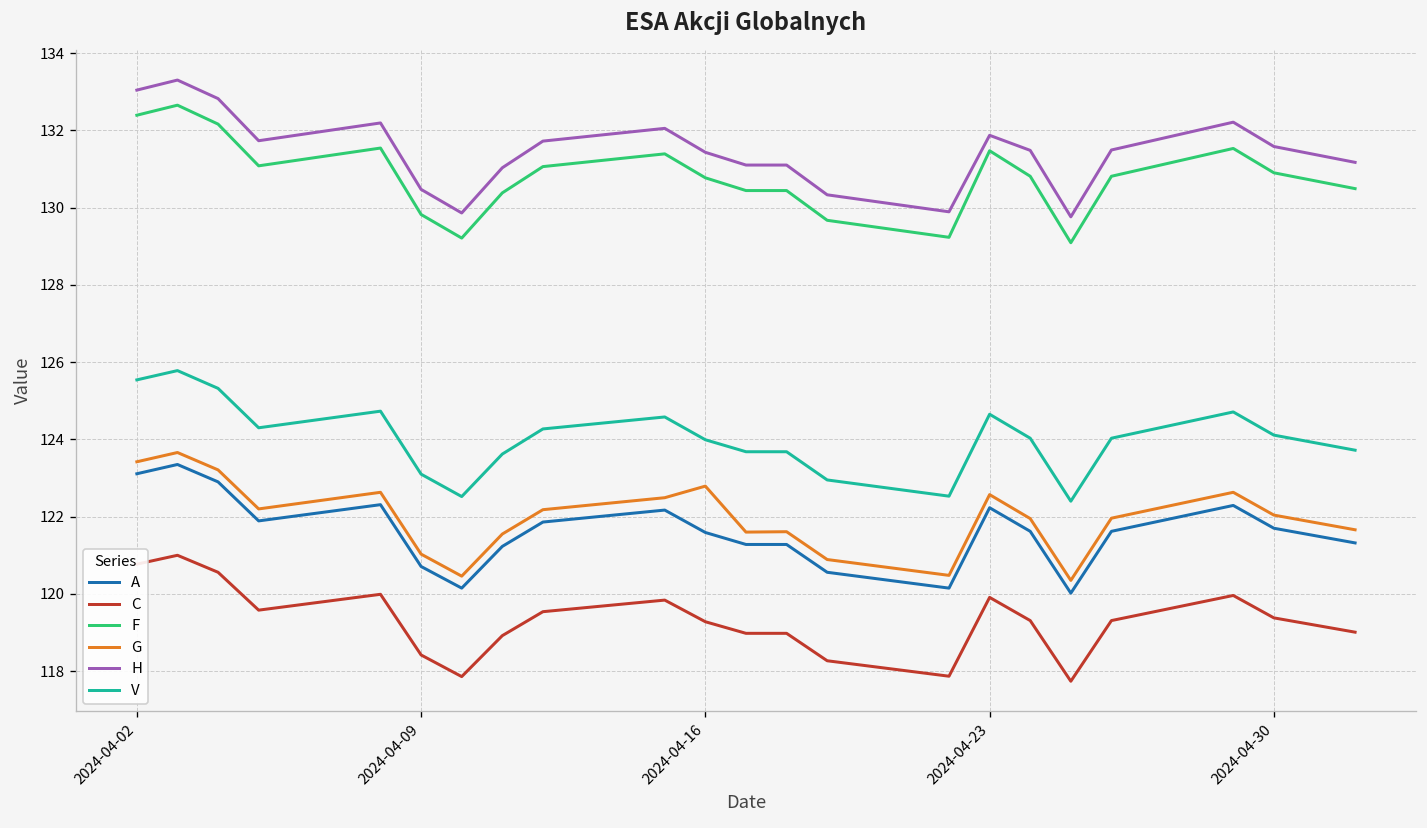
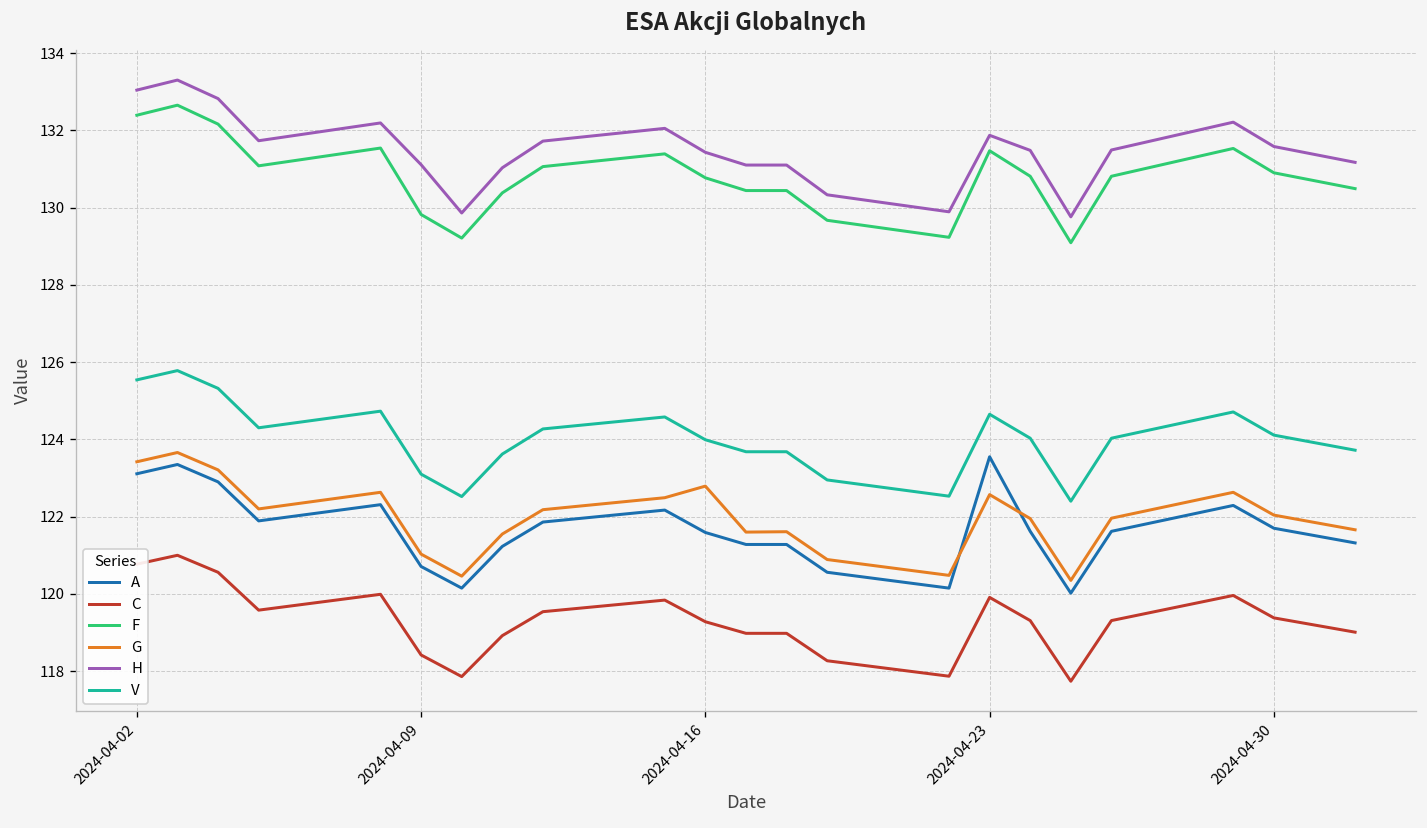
H, 2024-04-09: 130.5 -> 131.1
A, 2024-04-23: 122.2 -> 123.6
